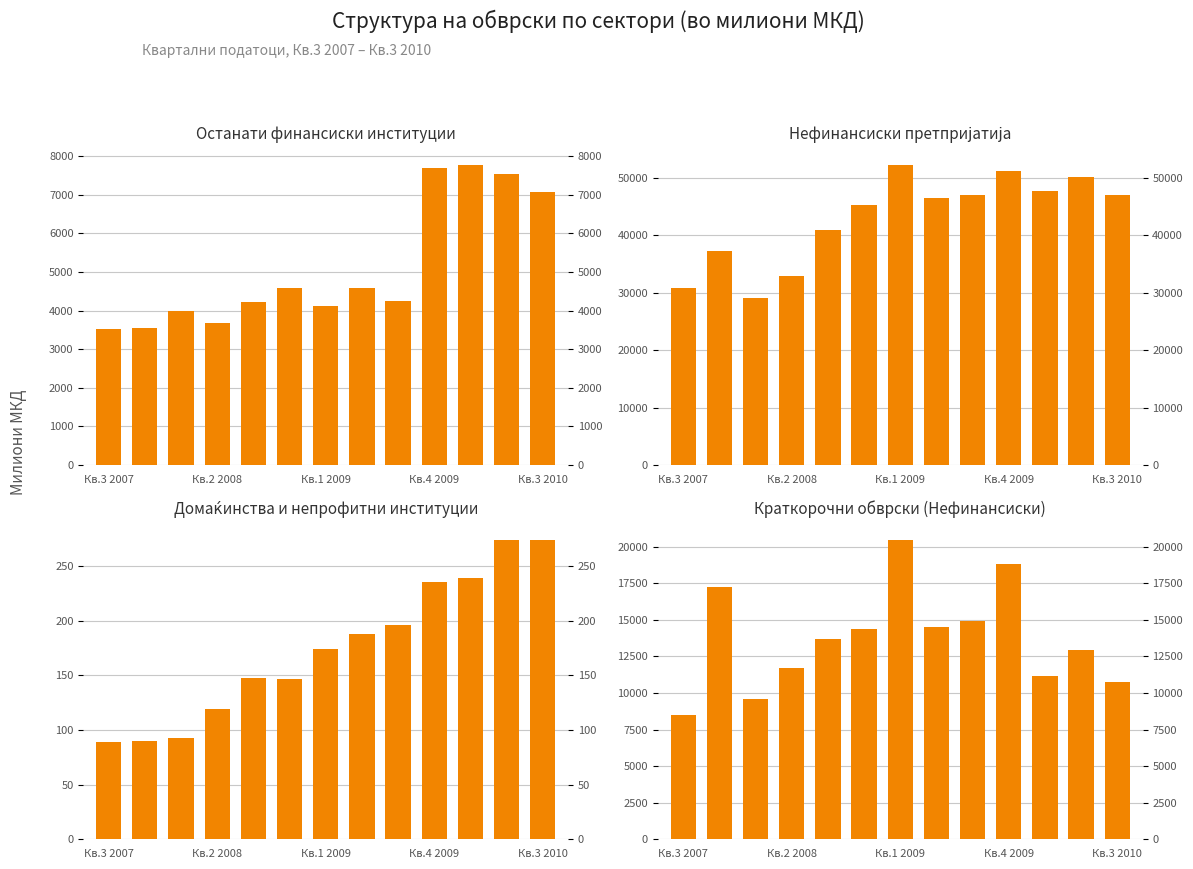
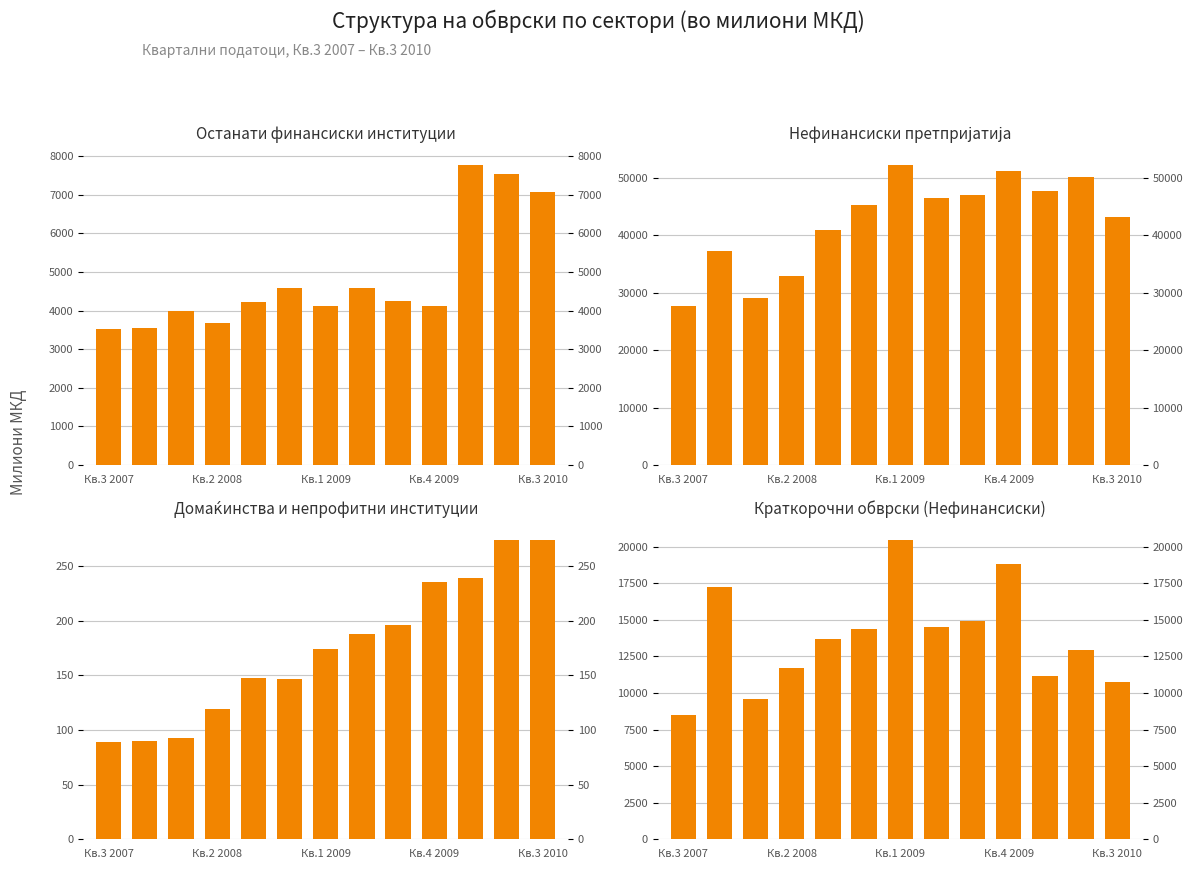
Останати финансиски институции, Кв.4 2009: 7700 -> 4100
Нефинансиски претпријатија, Кв.3 2007: 31000 -> 28000
Нефинансиски претпријатија, Кв.3 2010: 47000 -> 43000
